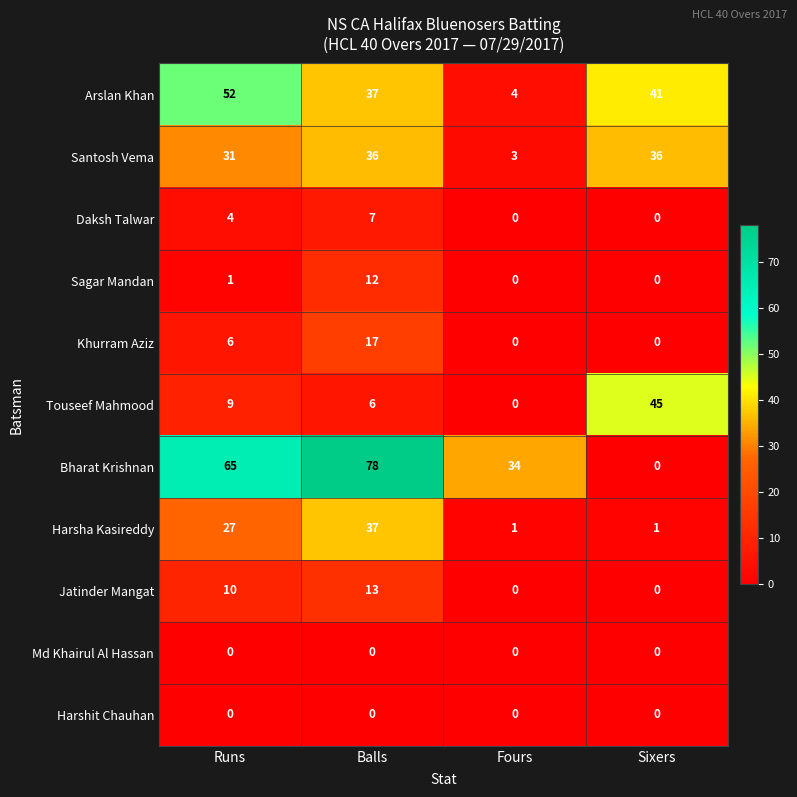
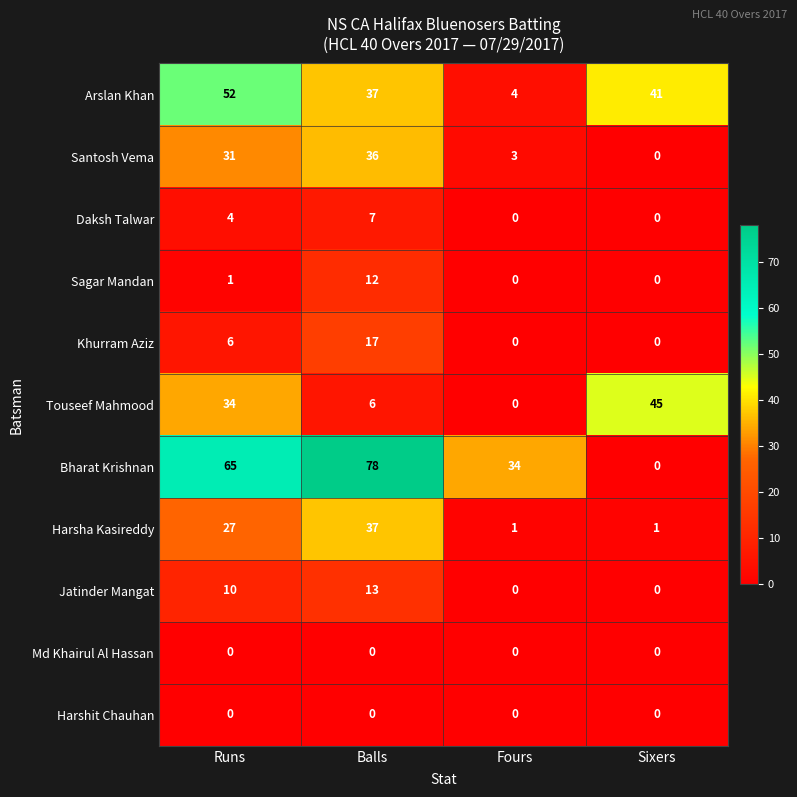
Santosh Vema, Sixers: 36 -> 0
Touseef Mahmood, Runs: 9 -> 34
